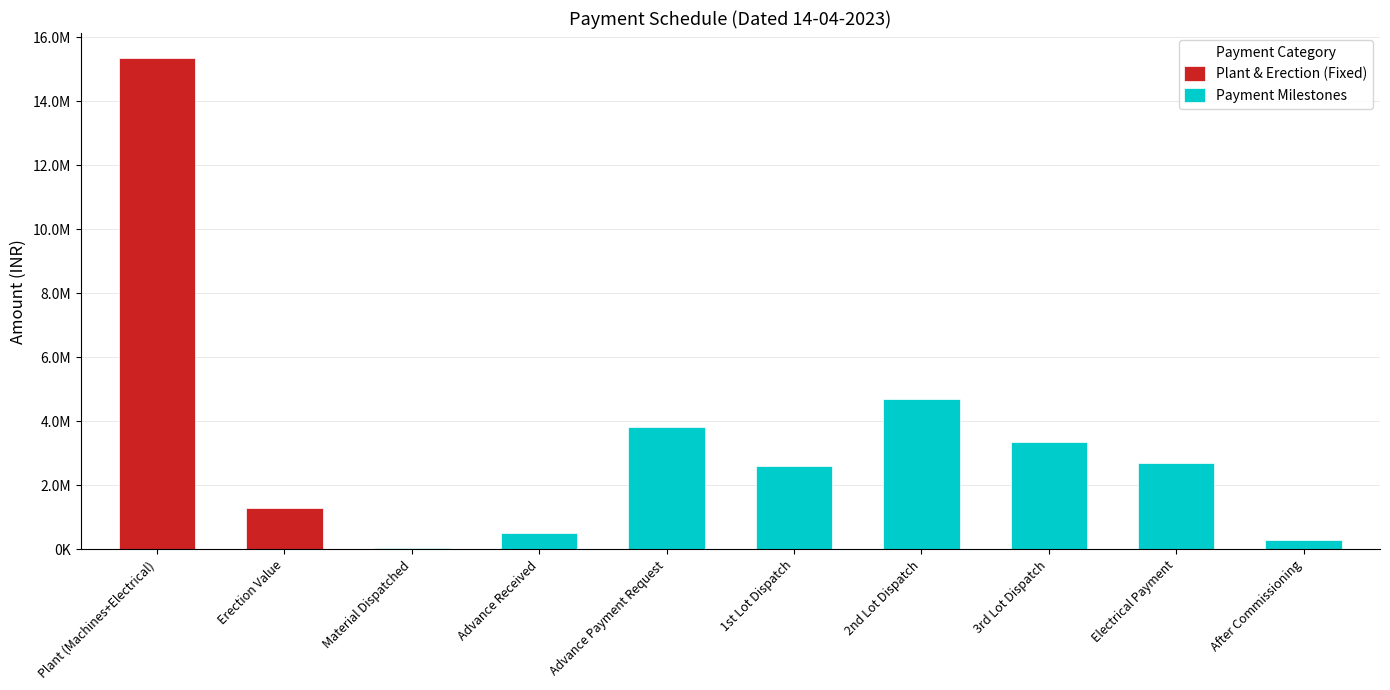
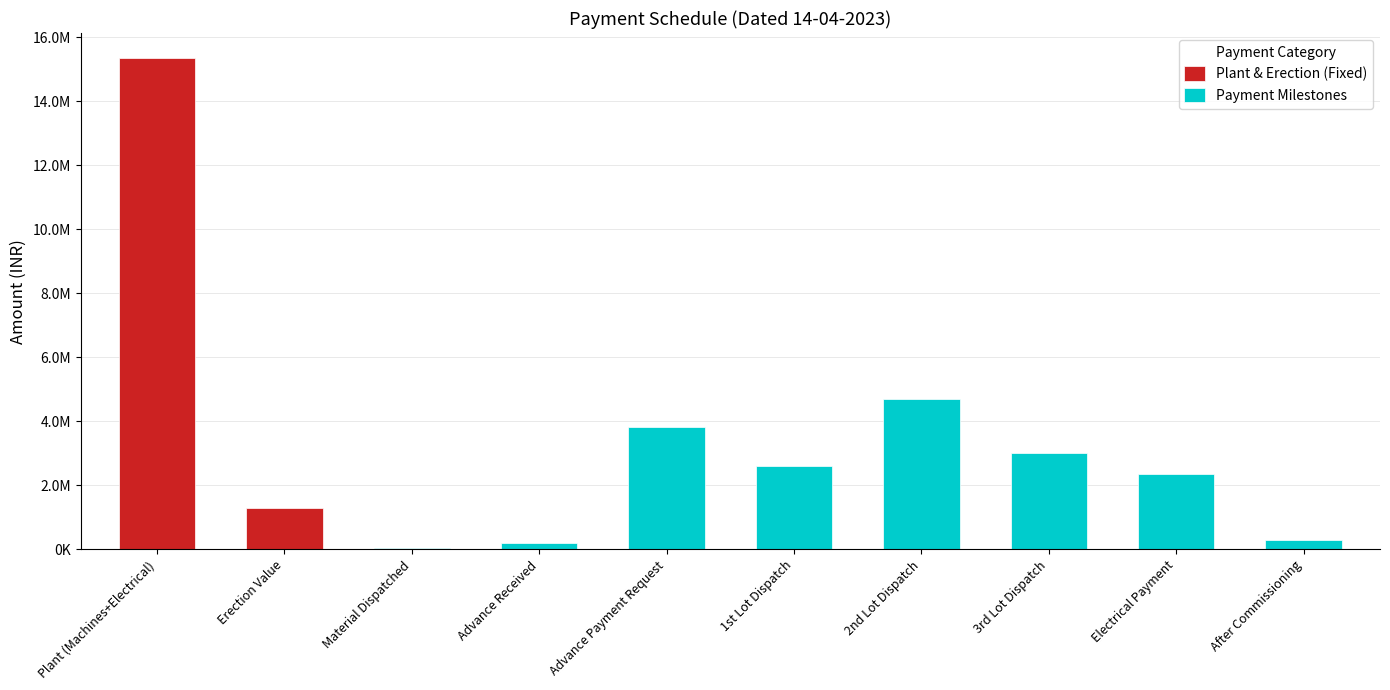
Payment Milestones, Advance Received: 500000 -> 200000
Payment Milestones, 3rd Lot Dispatch: 3400000 -> 3000000
Payment Milestones, Electrical Payment: 2700000 -> 2300000
